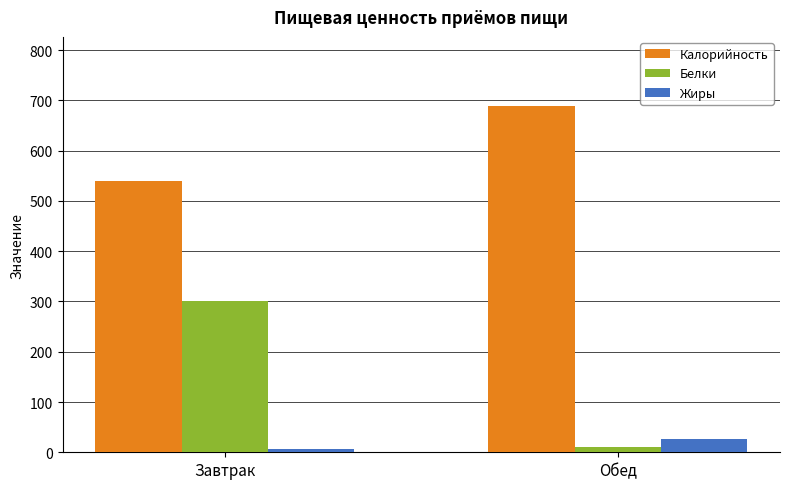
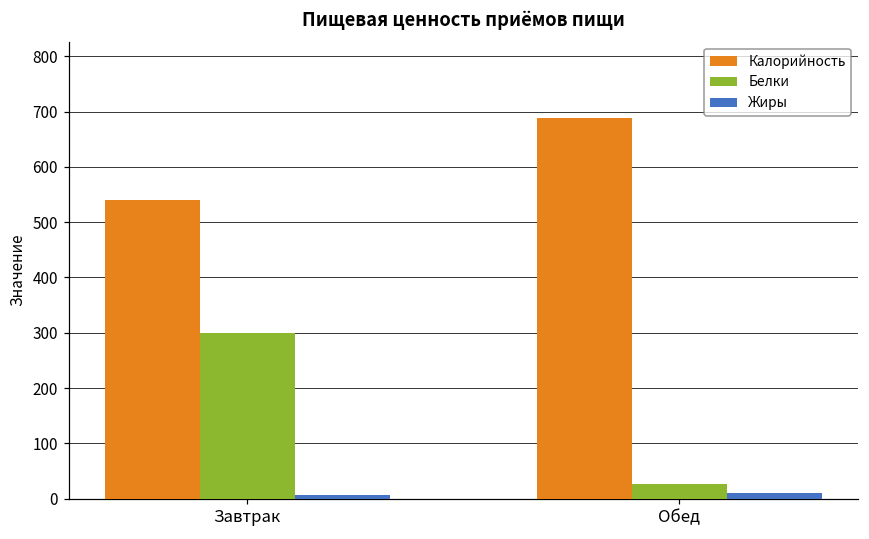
Белки, Обед: 10 -> 30
Жиры, Обед: 30 -> 10
